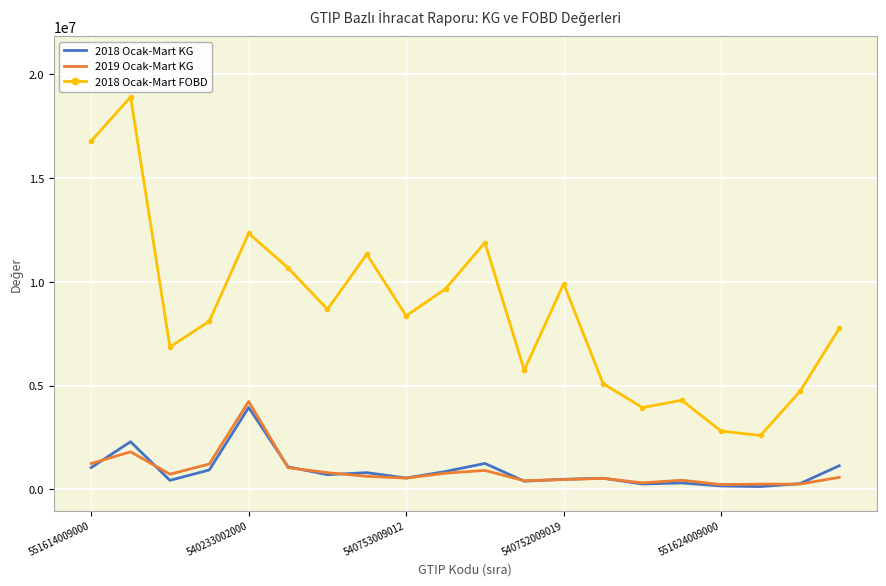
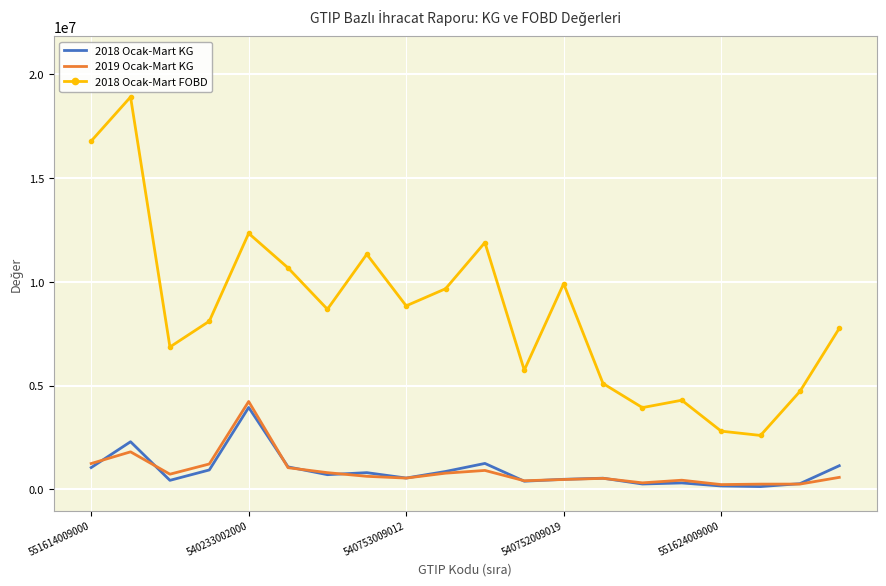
2018 Ocak-Mart FOBD, 540753009012: 8400000 -> 8800000
